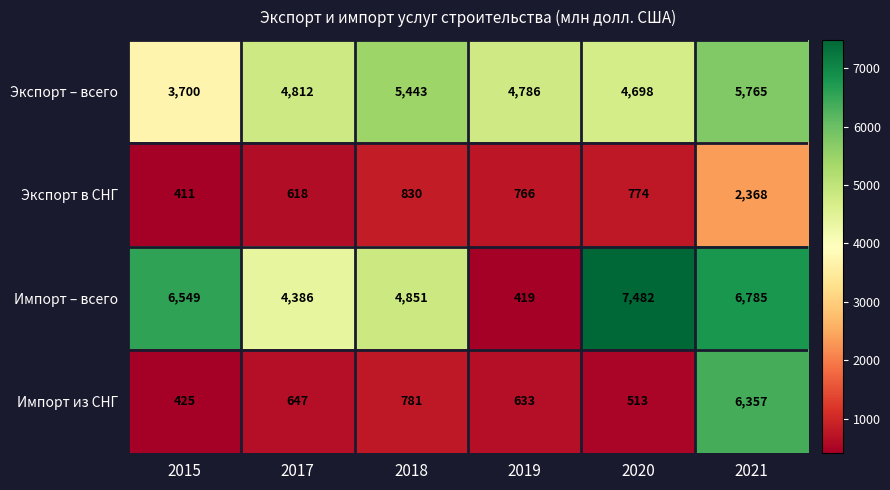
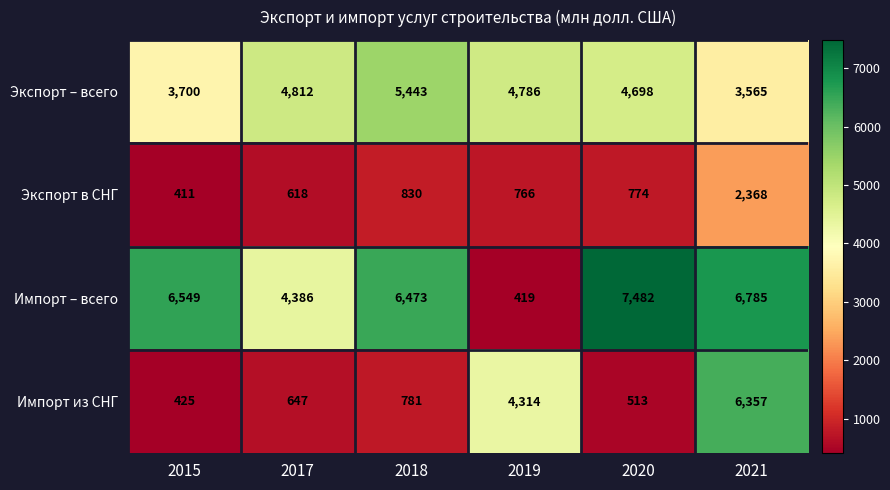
Экспорт – всего, 2021: 5,765 -> 3,565
Импорт – всего, 2018: 4,851 -> 6,473
Импорт из СНГ, 2019: 633 -> 4,314
